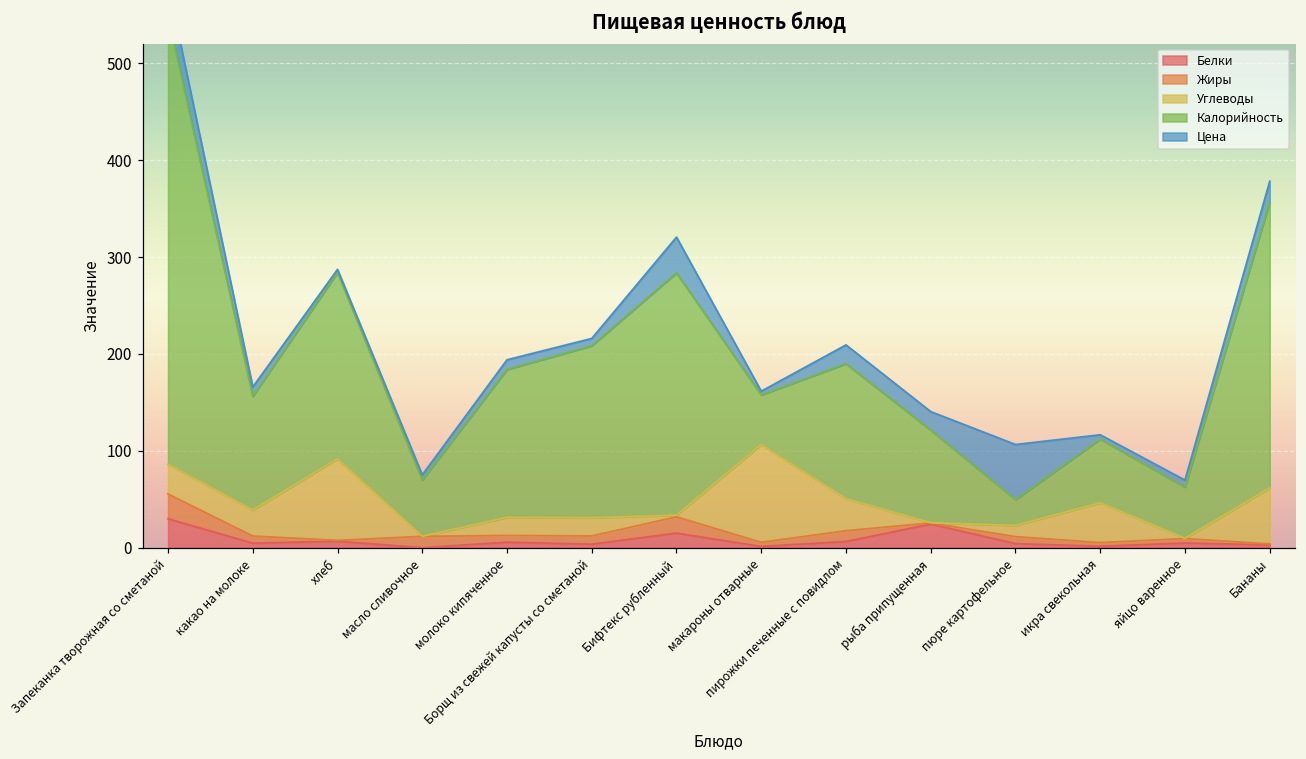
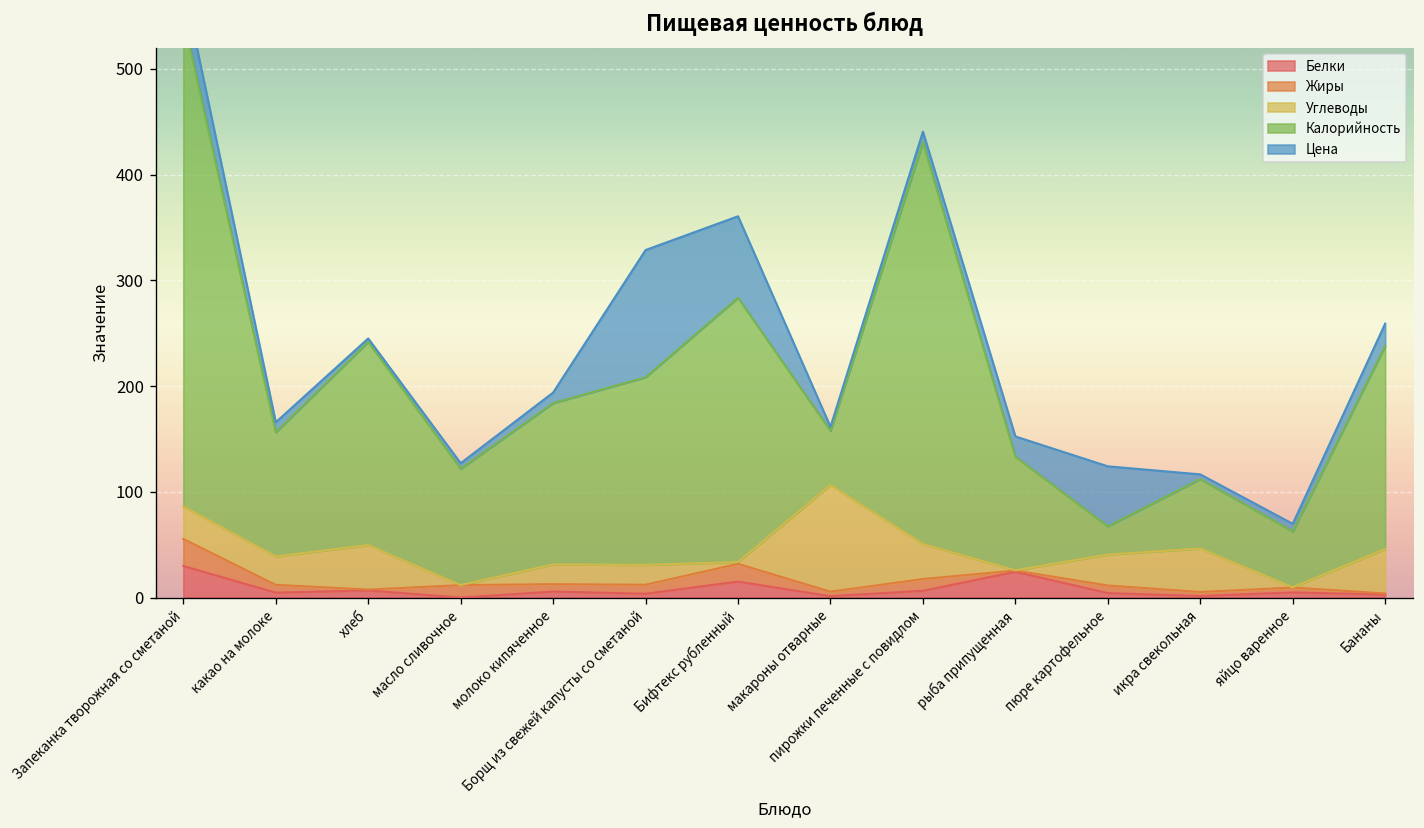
Углеводы, хлеб: 80 -> 40
Калорийность, масло сливочное: 60 -> 110
Цена, Борщ из свежей капусты со сметаной: 10 -> 120
Цена, Бифтекс рубленный: 40 -> 80
Калорийность, пирожки печенные с повидлом: 140 -> 380
Цена, пирожки печенные с повидлом: 20 -> 10
Калорийность, рыба припущенная: 100 -> 110
Углеводы, пюре картофельное: 10 -> 30
Углеводы, Бананы: 60 -> 40
Калорийность, Бананы: 300 -> 190
